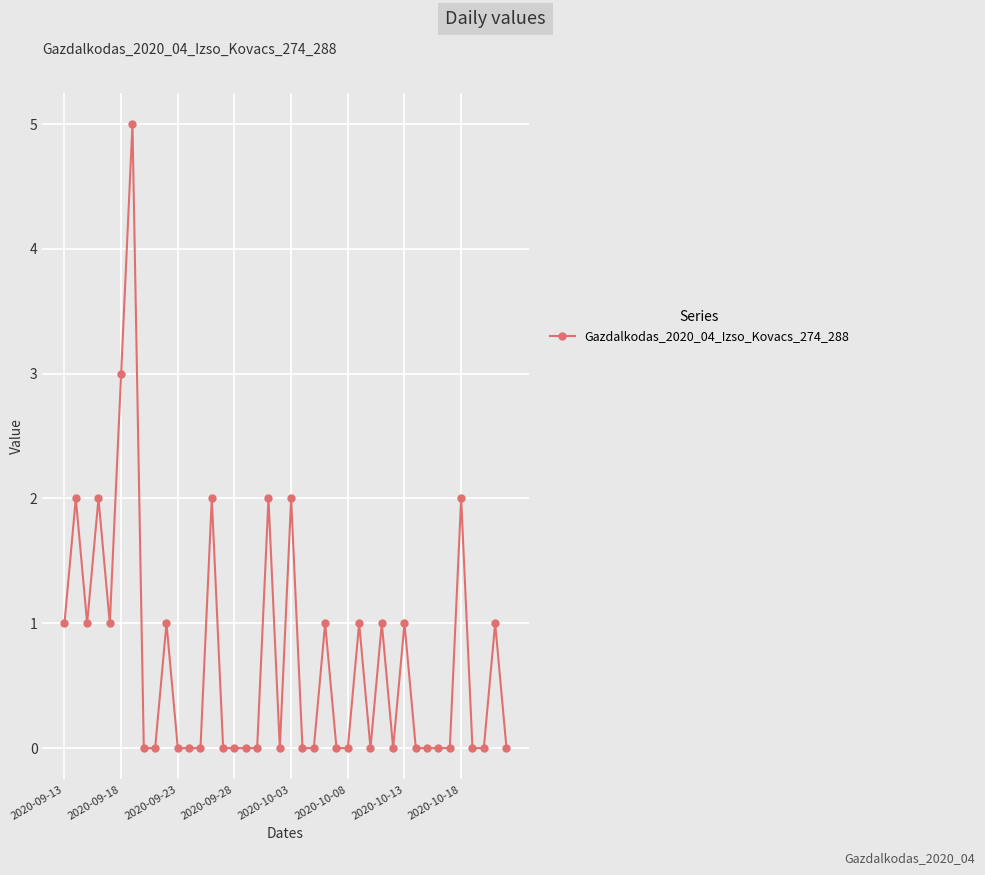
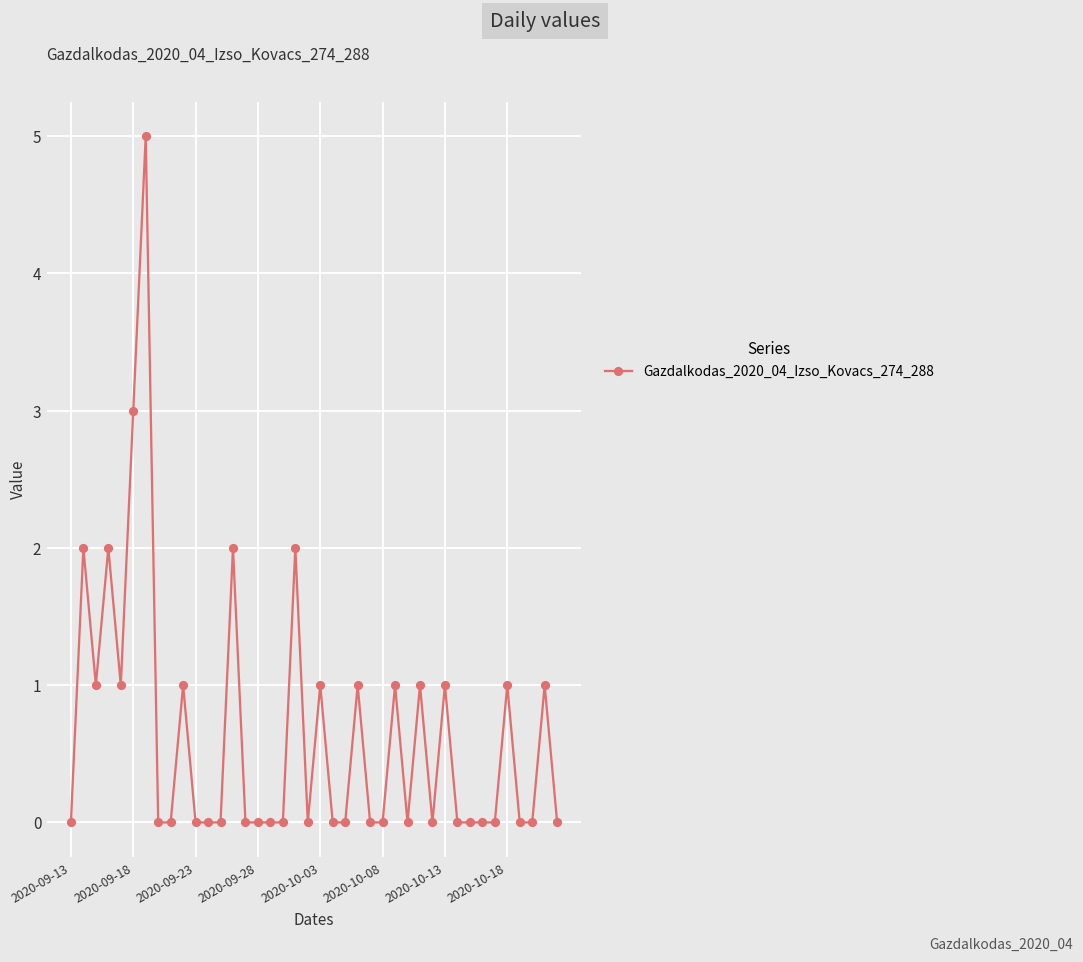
2020-09-13: 1 -> 0
2020-10-03: 2 -> 1
2020-10-18: 2 -> 1
